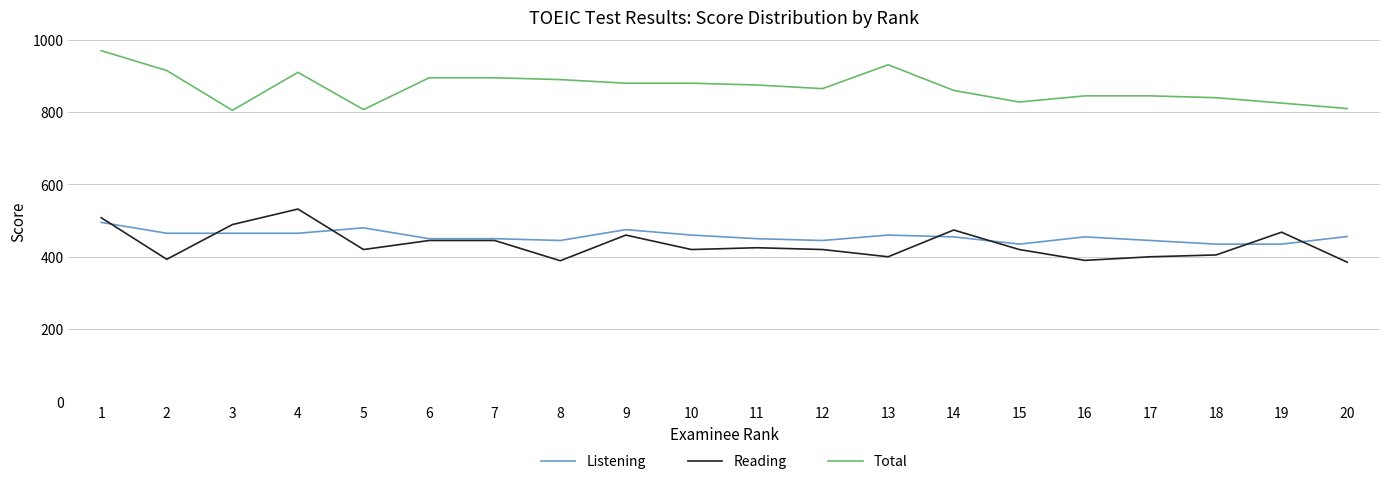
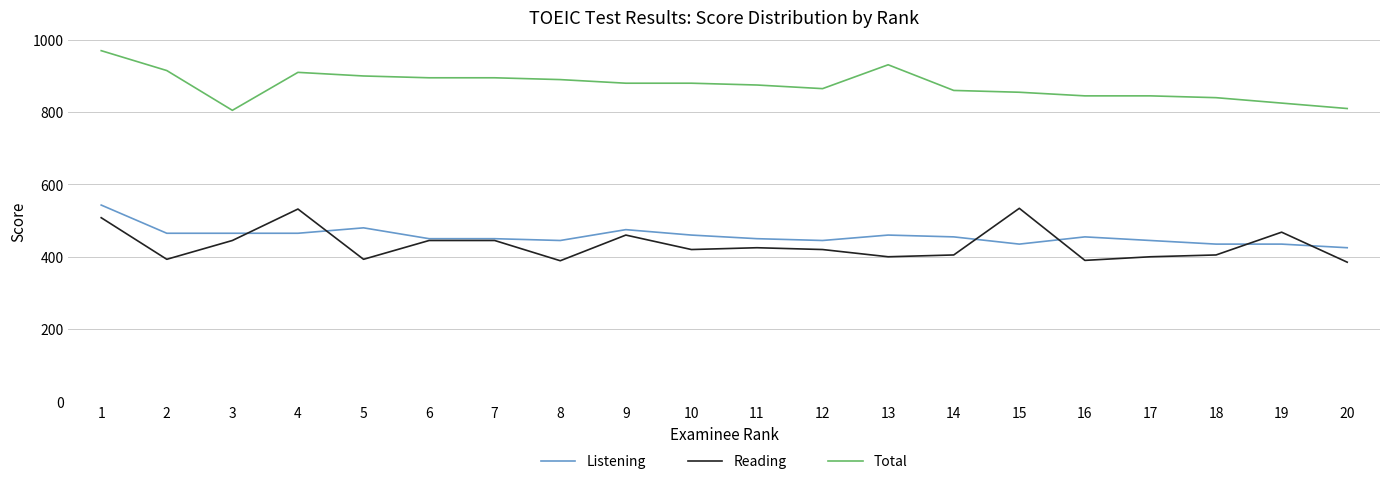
Listening, 1: 500 -> 540
Reading, 3: 490 -> 450
Reading, 5: 420 -> 390
Total, 5: 810 -> 900
Reading, 14: 470 -> 410
Reading, 15: 420 -> 530
Total, 15: 830 -> 860
Listening, 20: 460 -> 430
